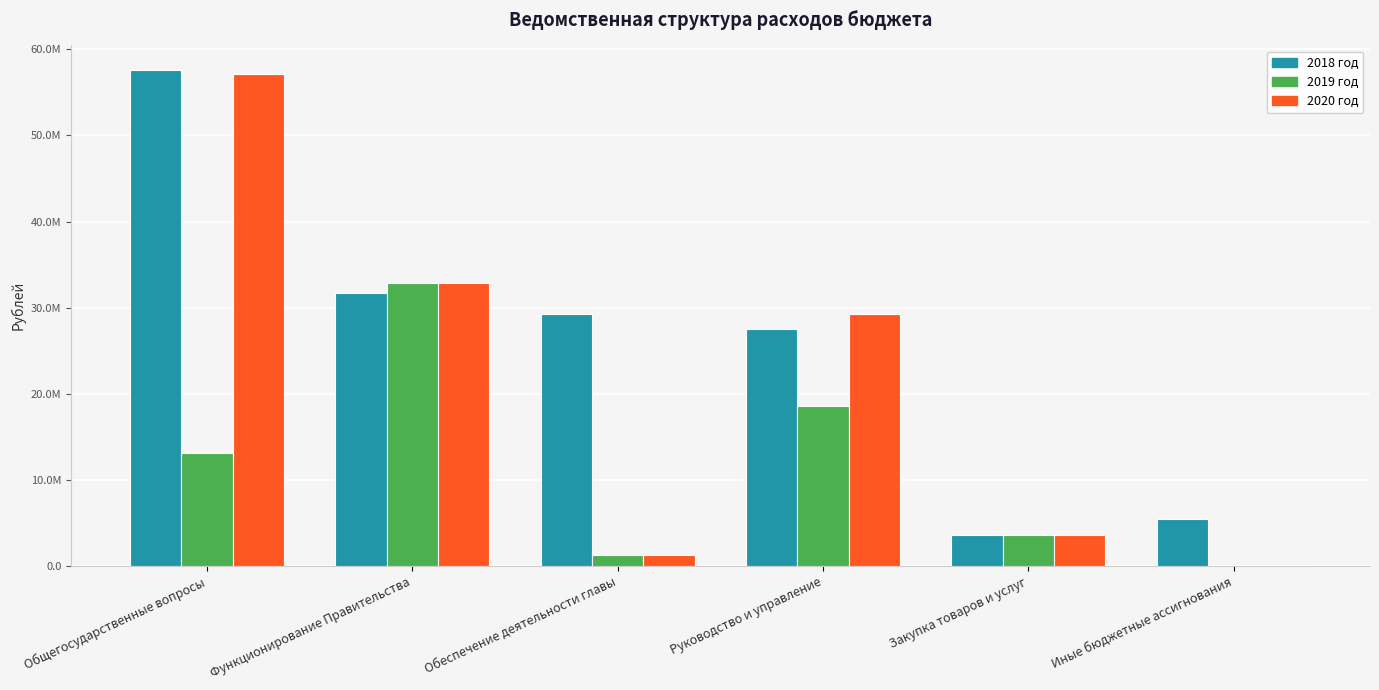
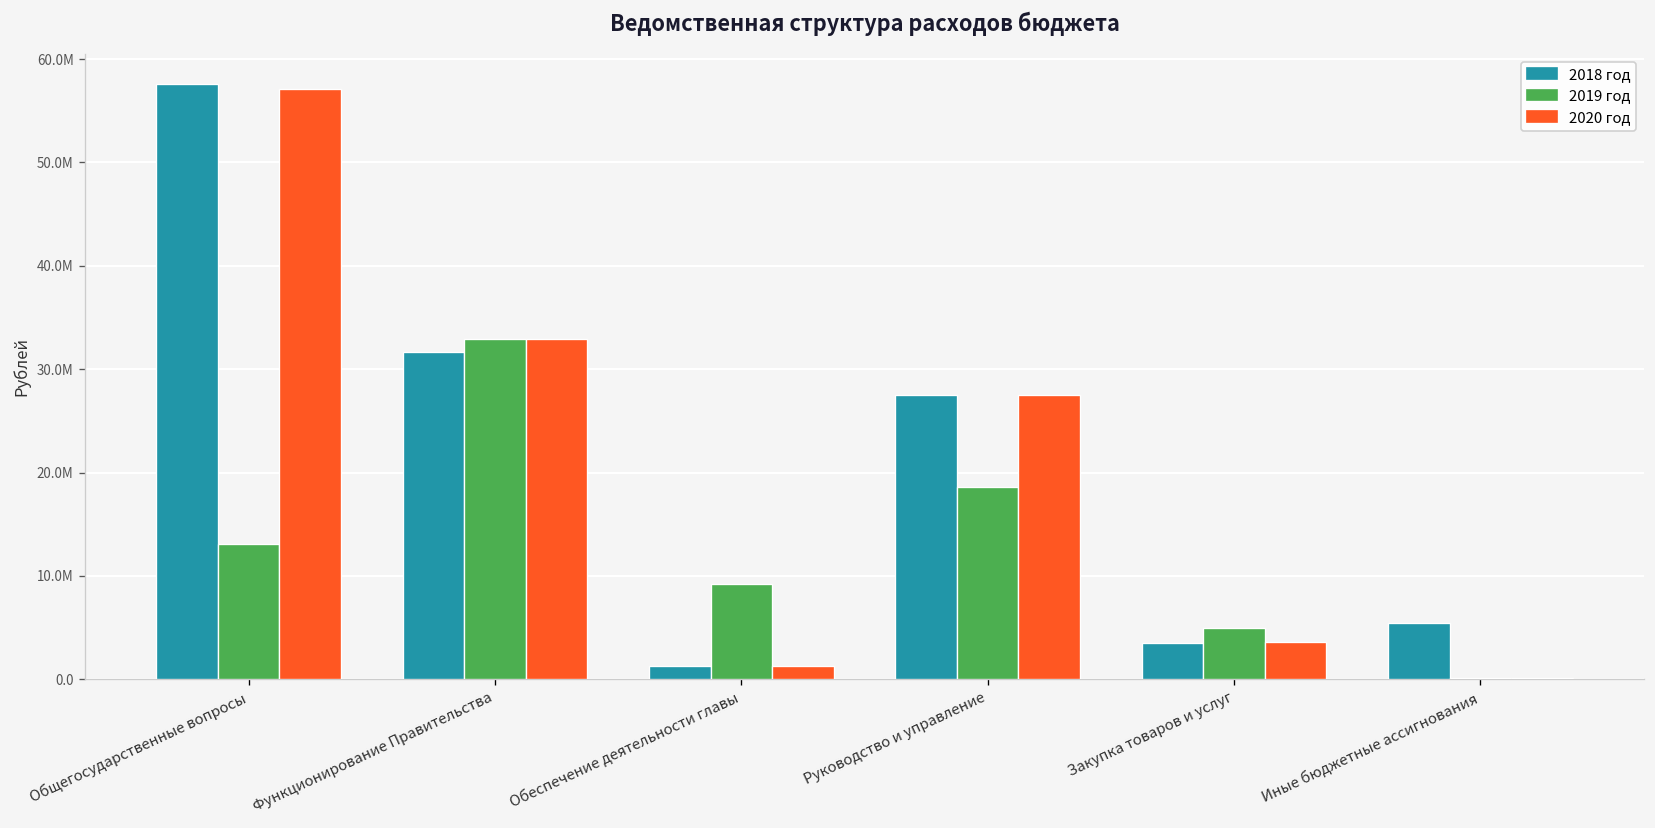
2018 год, Обеспечение деятельности главы: 29000000 -> 1000000
2019 год, Обеспечение деятельности главы: 1000000 -> 9000000
2020 год, Руководство и управление: 29000000 -> 28000000
2019 год, Закупка товаров и услуг: 4000000 -> 5000000
